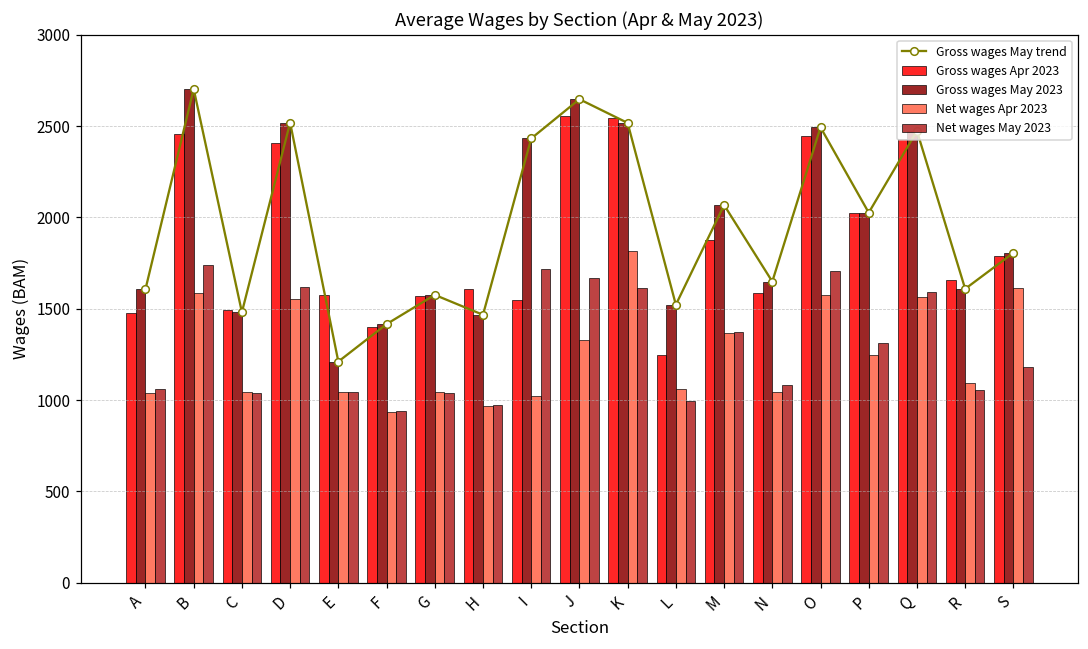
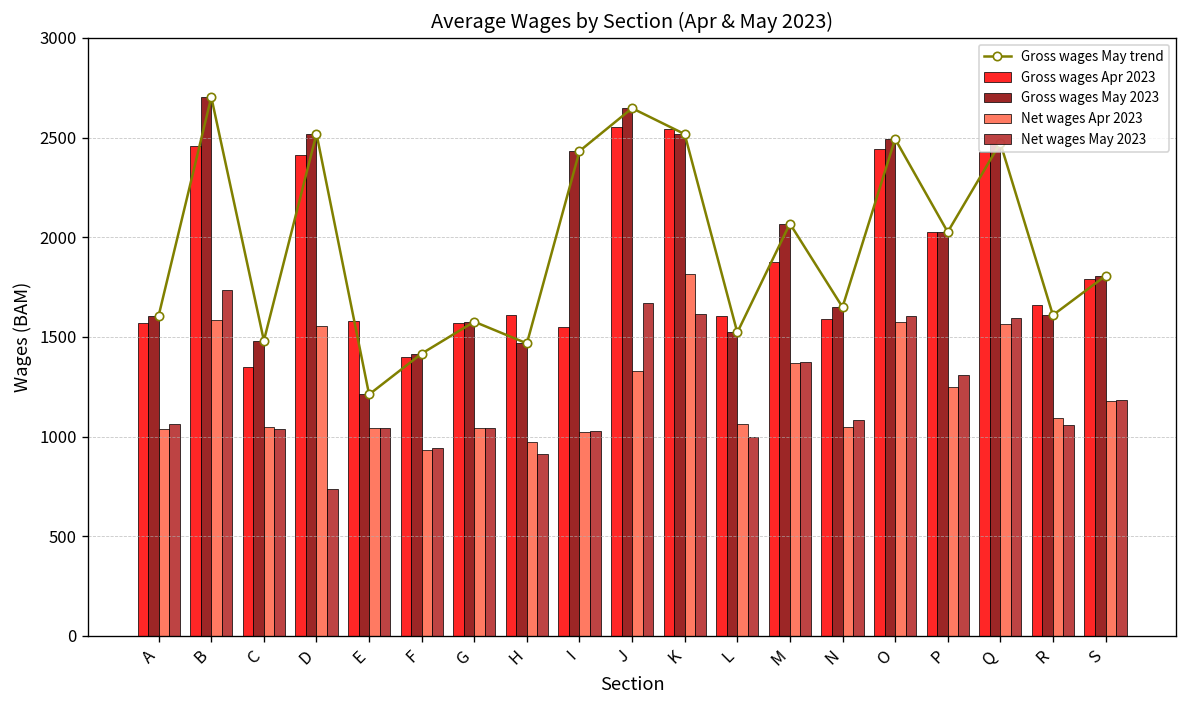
Gross wages Apr 2023, A: 1480 -> 1570
Gross wages Apr 2023, C: 1490 -> 1350
Net wages May 2023, D: 1620 -> 740
Net wages May 2023, H: 980 -> 910
Net wages May 2023, I: 1720 -> 1030
Gross wages Apr 2023, L: 1250 -> 1610
Net wages May 2023, O: 1710 -> 1600
Net wages Apr 2023, S: 1610 -> 1180
